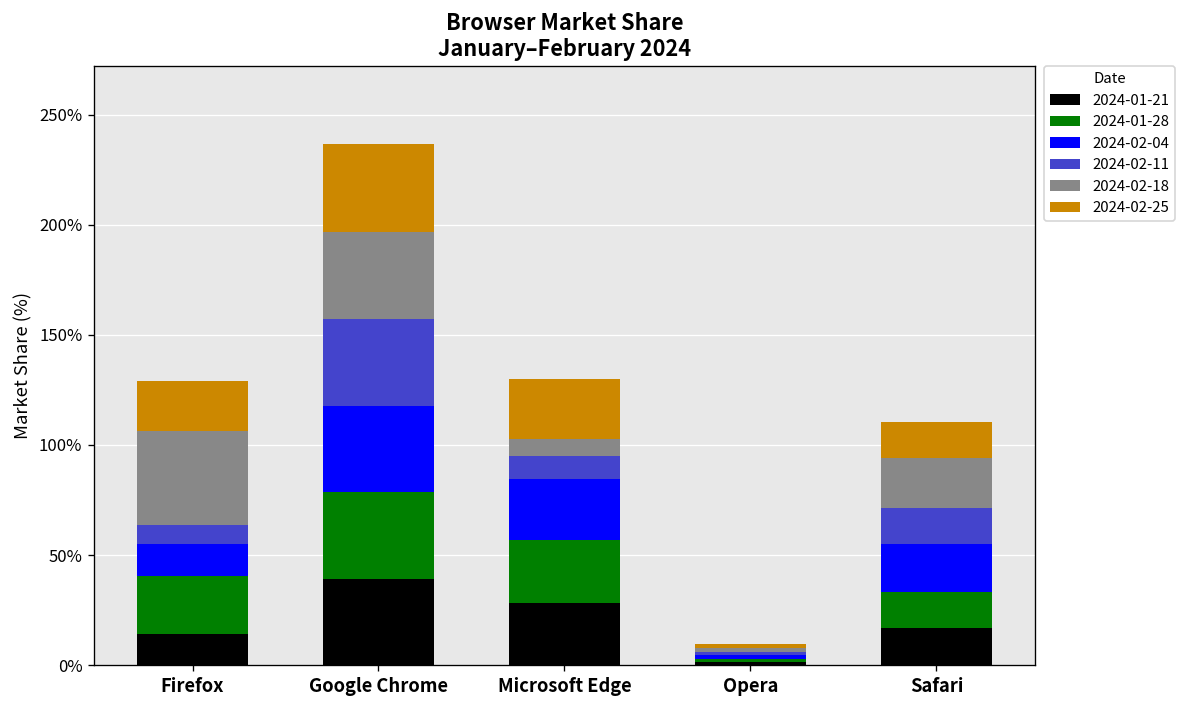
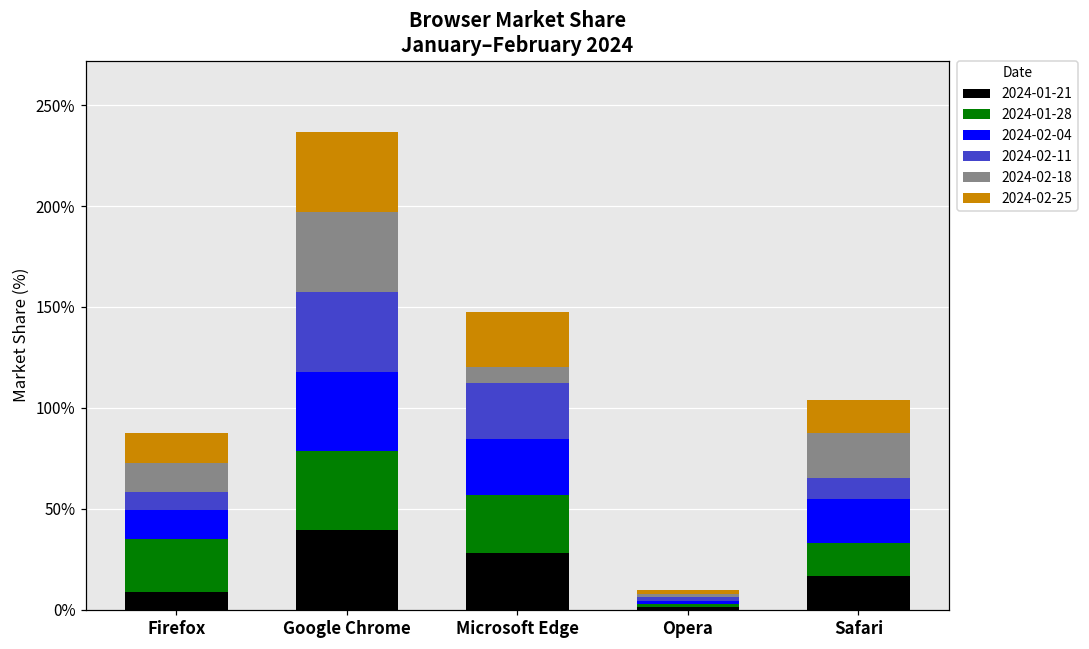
2024-01-21, Firefox: 14% -> 9%
2024-02-18, Firefox: 43% -> 15%
2024-02-25, Firefox: 23% -> 15%
2024-02-11, Microsoft Edge: 10% -> 28%
2024-02-11, Safari: 17% -> 10%
